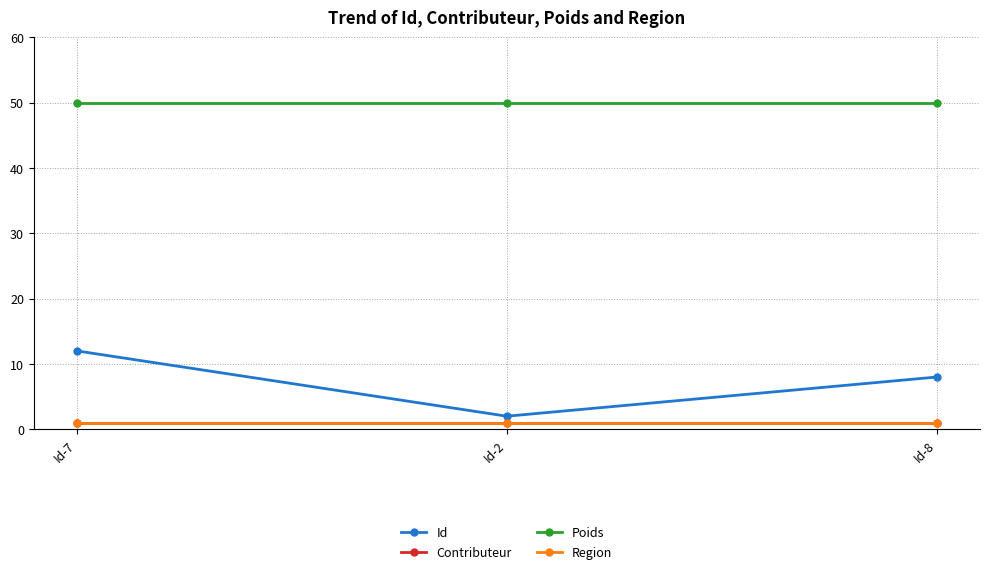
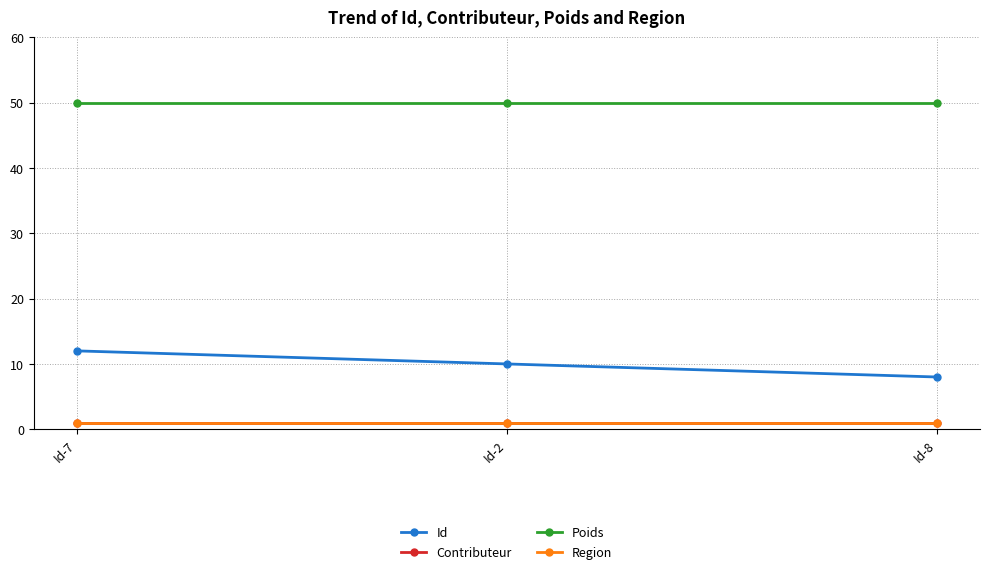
Id, Id-2: 2 -> 10
